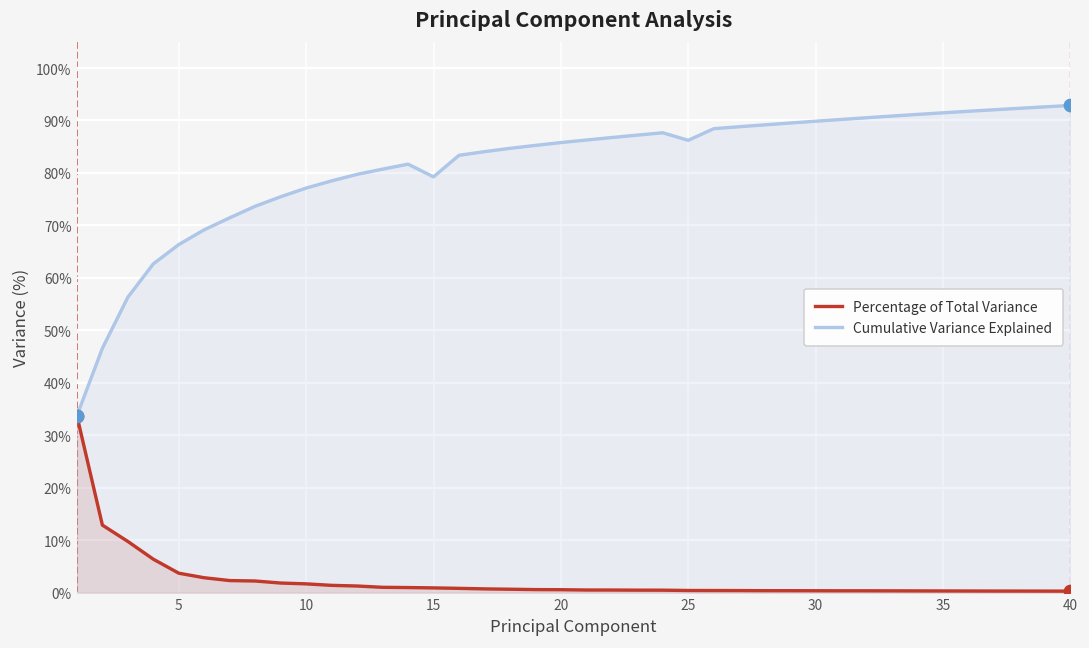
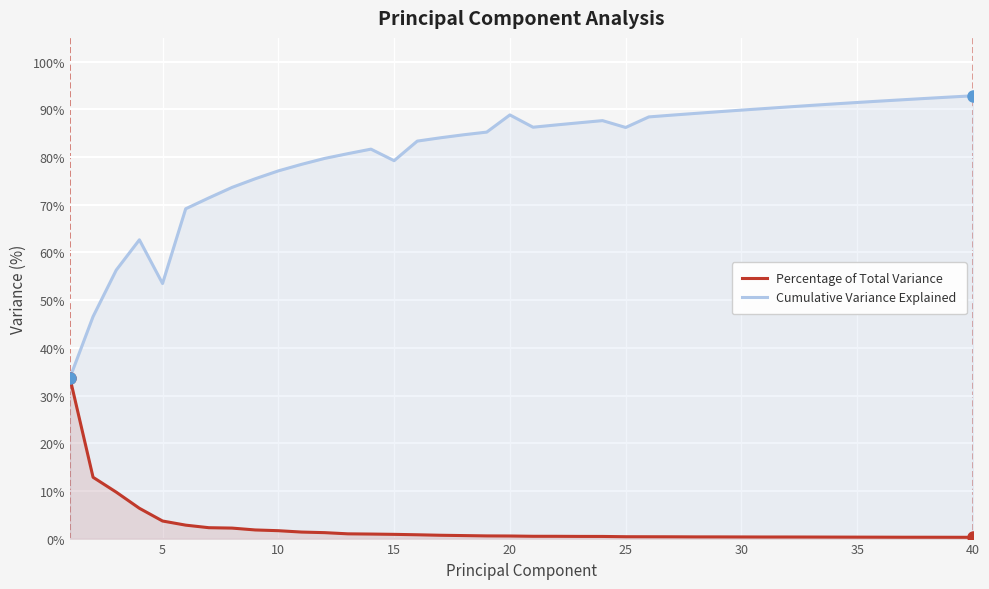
Cumulative Variance Explained, 5: 66% -> 53%
Cumulative Variance Explained, 20: 86% -> 89%
